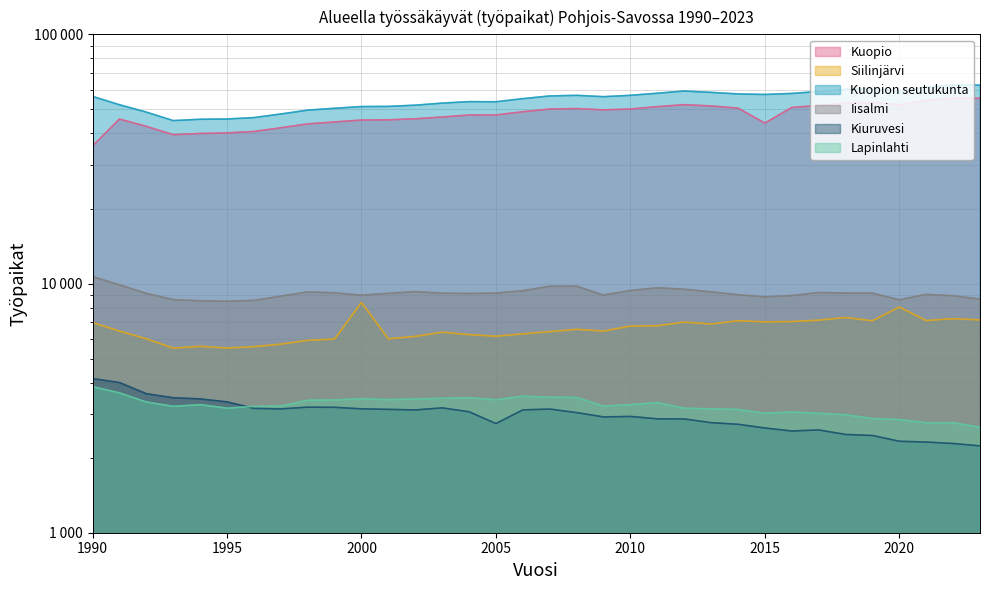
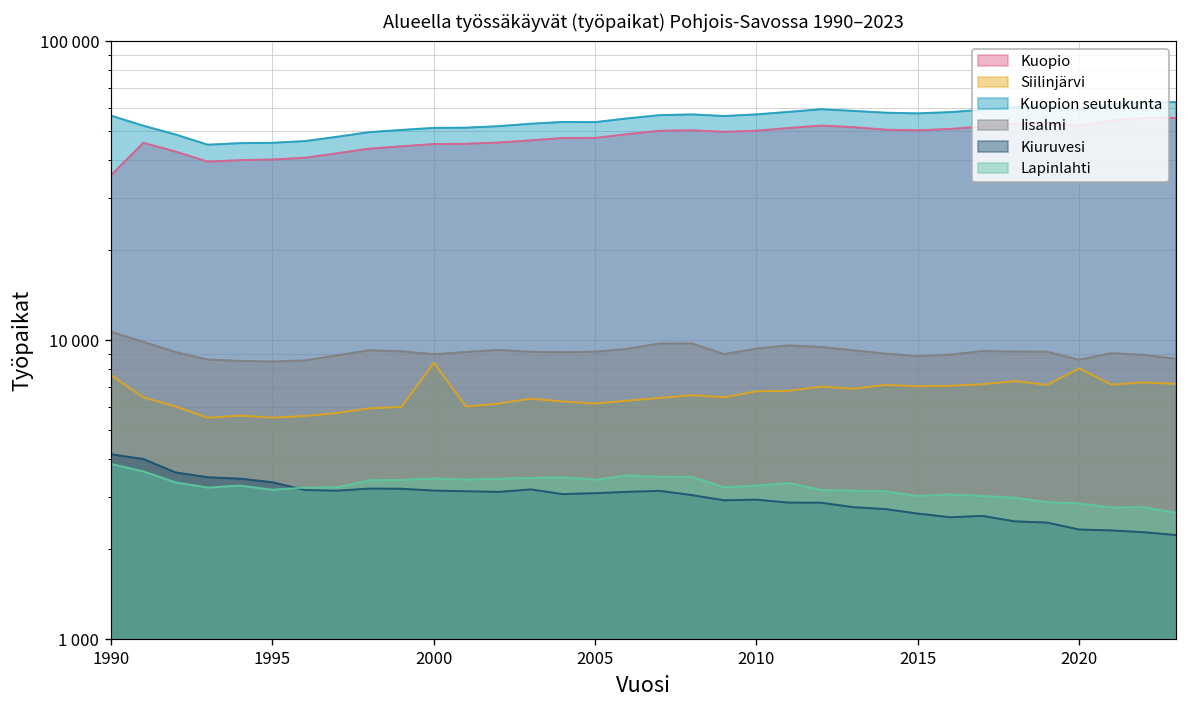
Siilinjärvi, 1990: 7000 -> 7600
Kiuruvesi, 2005: 2700 -> 3100
Kuopio, 2015: 44000 -> 50000
